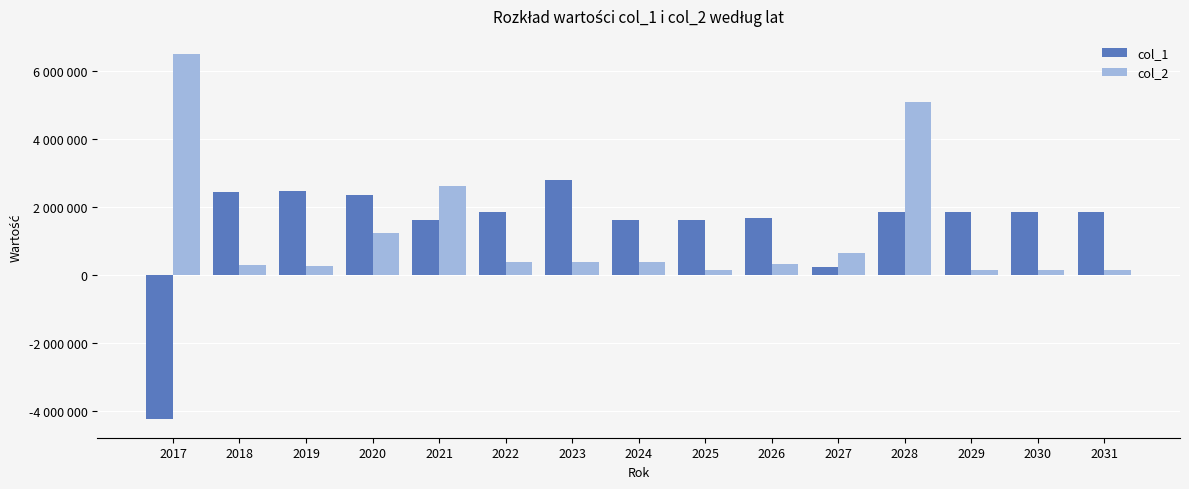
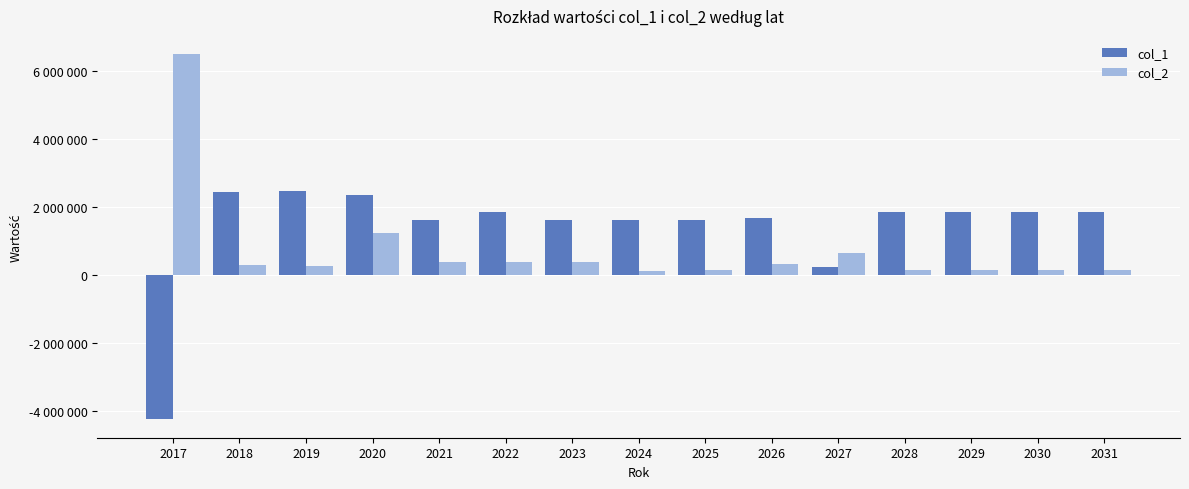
col_2, 2021: 2600000 -> 400000
col_1, 2023: 2800000 -> 1600000
col_2, 2024: 400000 -> 100000
col_2, 2028: 5100000 -> 100000
